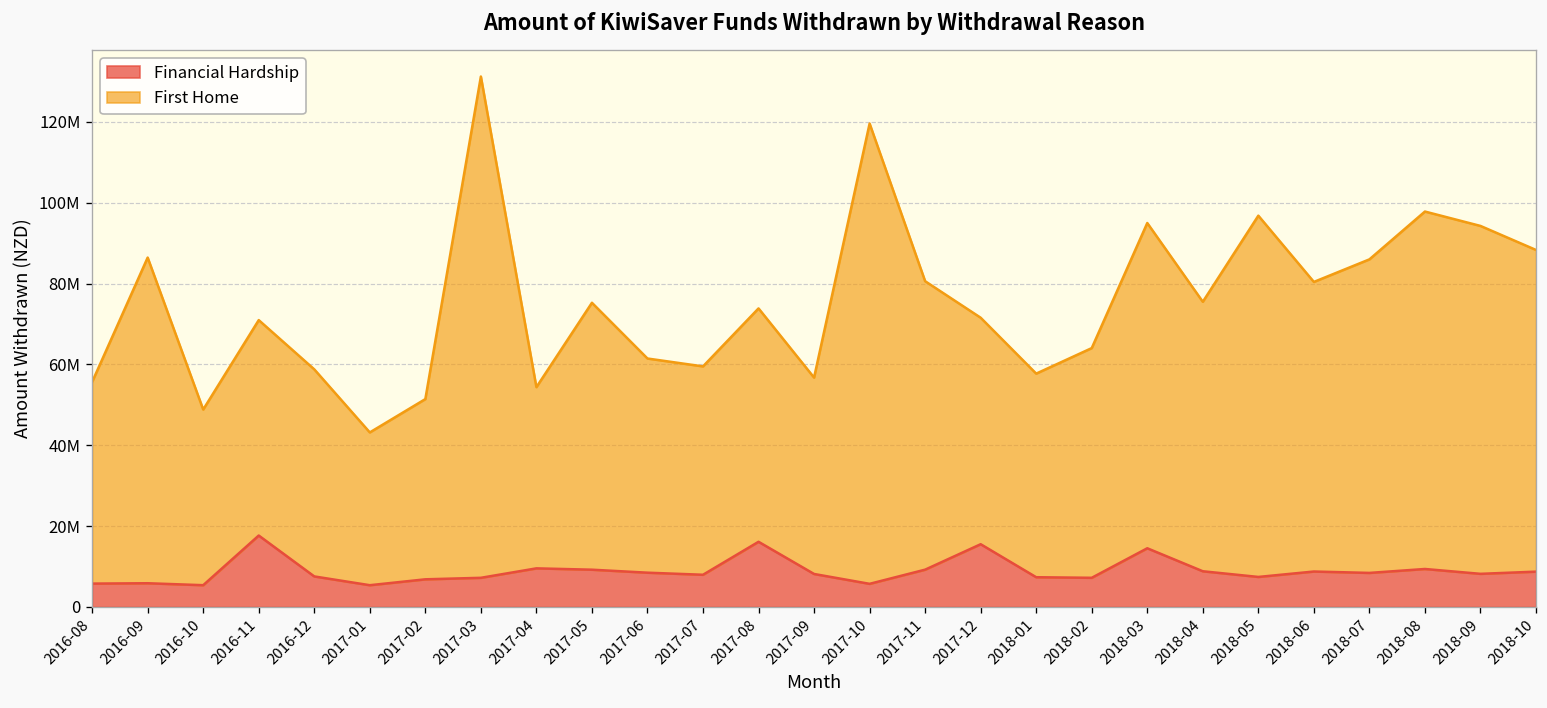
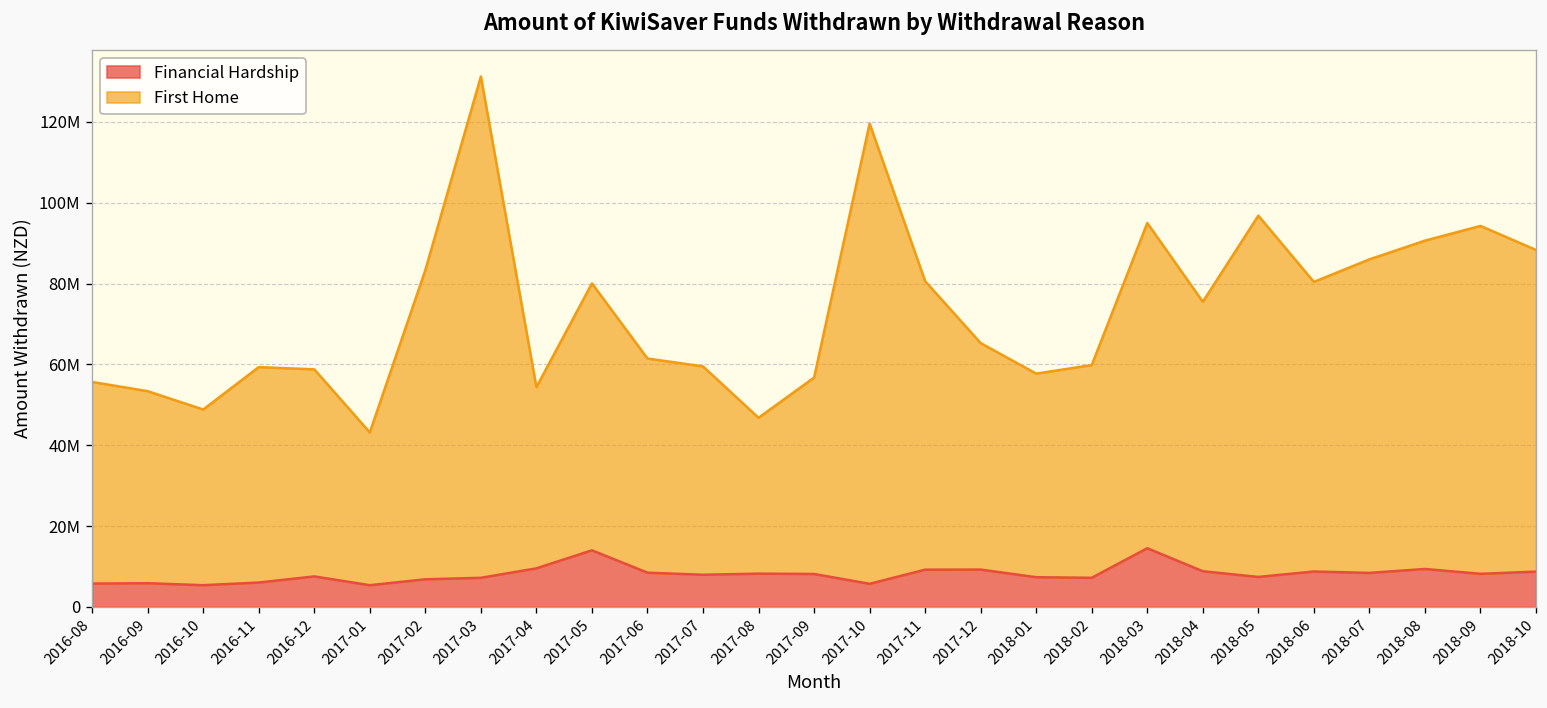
First Home, 2016-09: 81000000 -> 48000000
Financial Hardship, 2016-11: 18000000 -> 6000000
First Home, 2017-02: 45000000 -> 77000000
Financial Hardship, 2017-05: 9000000 -> 14000000
Financial Hardship, 2017-08: 16000000 -> 8000000
First Home, 2017-08: 58000000 -> 39000000
Financial Hardship, 2017-12: 16000000 -> 9000000
First Home, 2018-02: 57000000 -> 53000000
First Home, 2018-08: 88000000 -> 81000000
